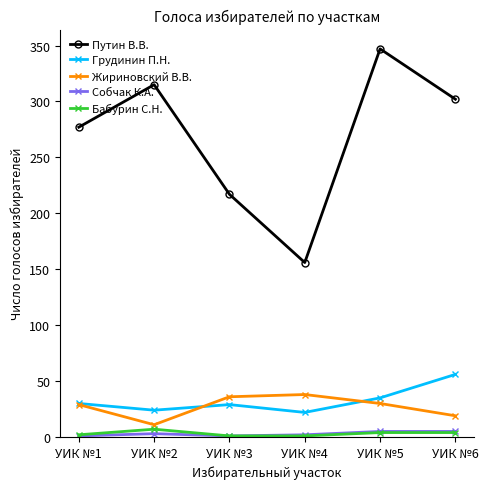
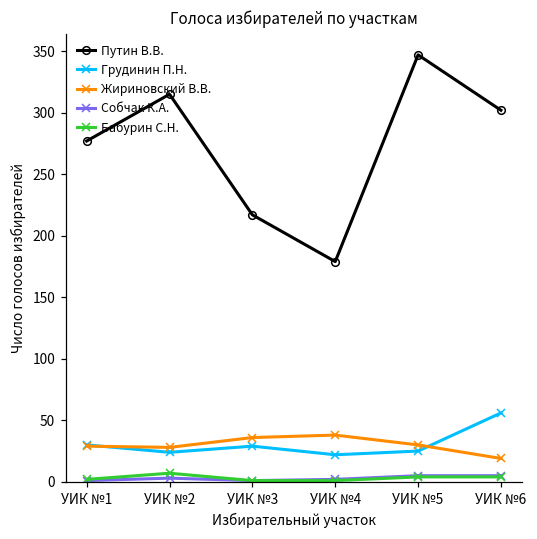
Жириновский В.В., УИК №2: 11 -> 28
Путин В.В., УИК №4: 156 -> 179
Грудинин П.Н., УИК №5: 35 -> 25
